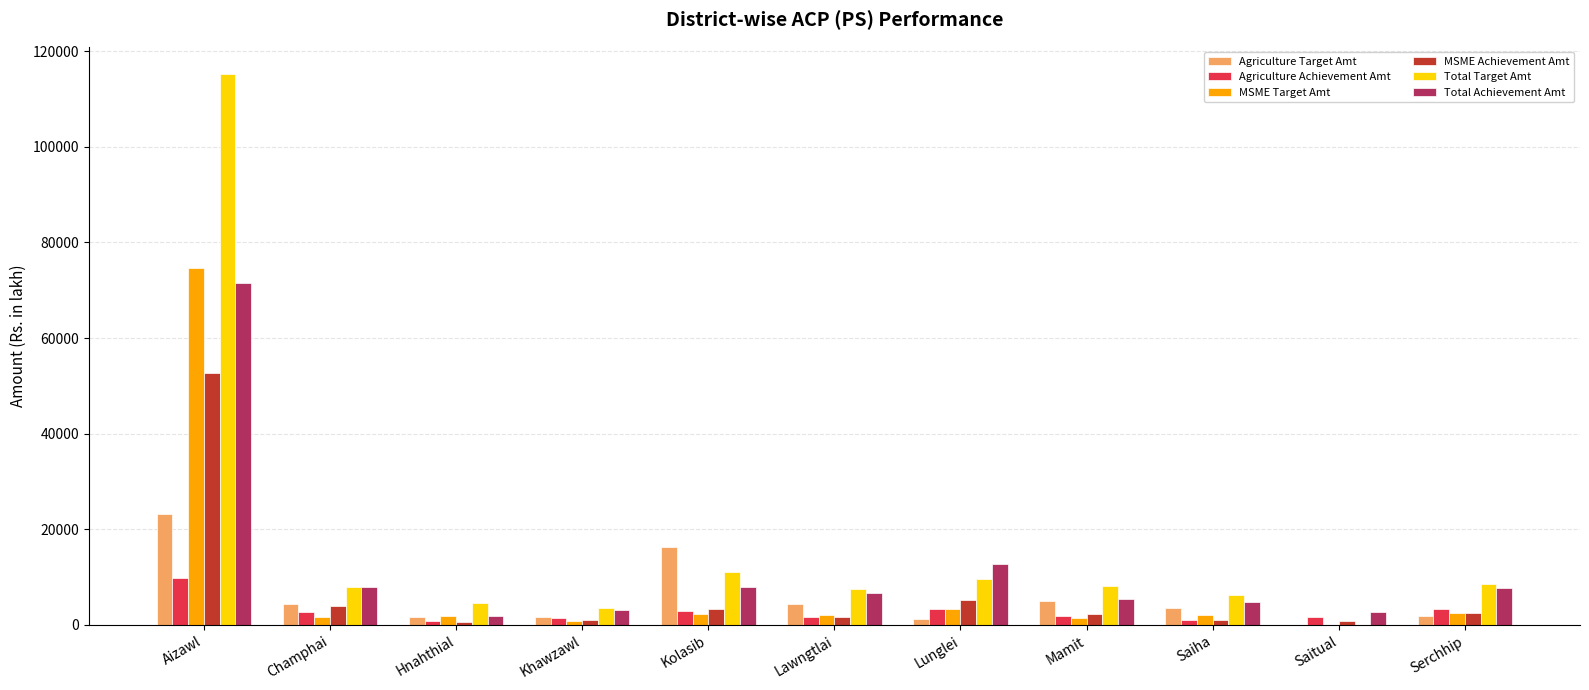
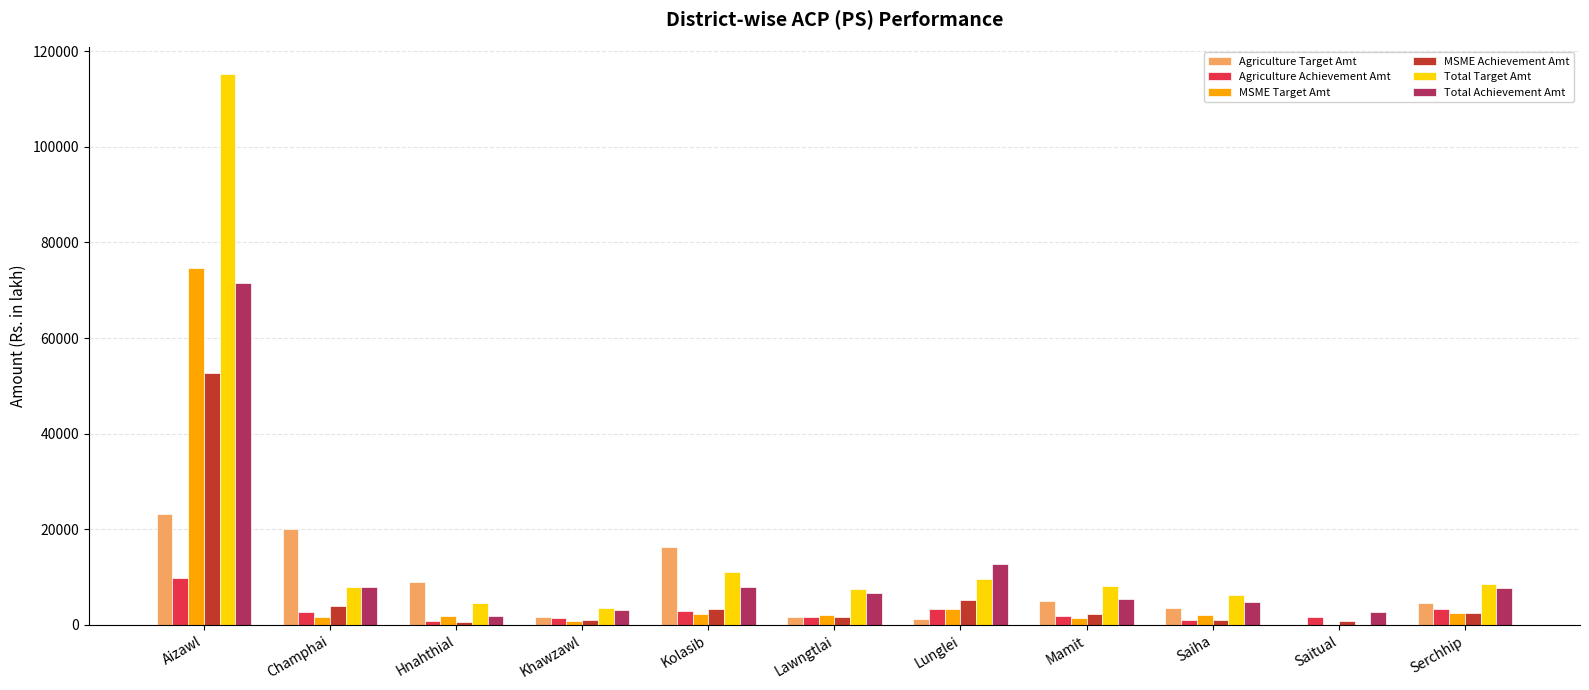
Agriculture Target Amt, Champhai: 4000 -> 20000
Agriculture Target Amt, Hnahthial: 2000 -> 9000
Agriculture Target Amt, Lawngtlai: 4000 -> 2000
Agriculture Target Amt, Serchhip: 2000 -> 5000
